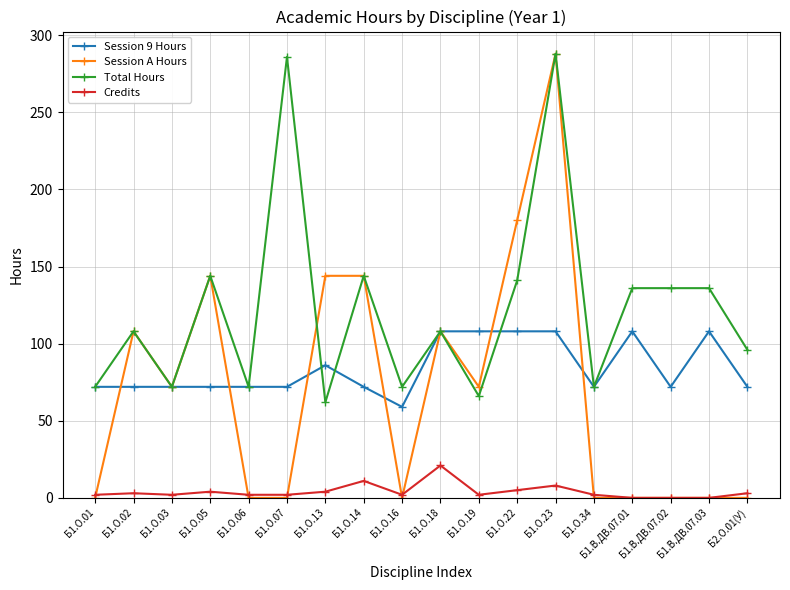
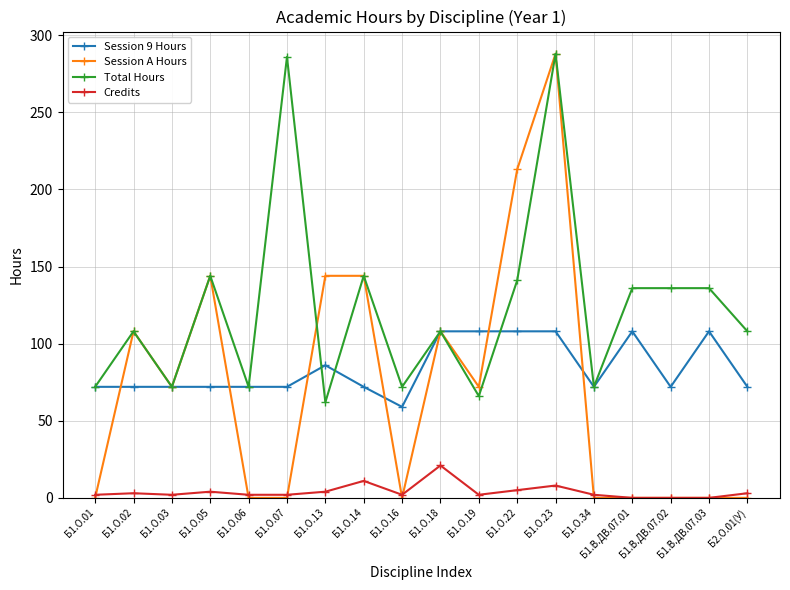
Session A Hours, Б1.О.22: 180 -> 213
Total Hours, Б2.О.01(У): 96 -> 108
